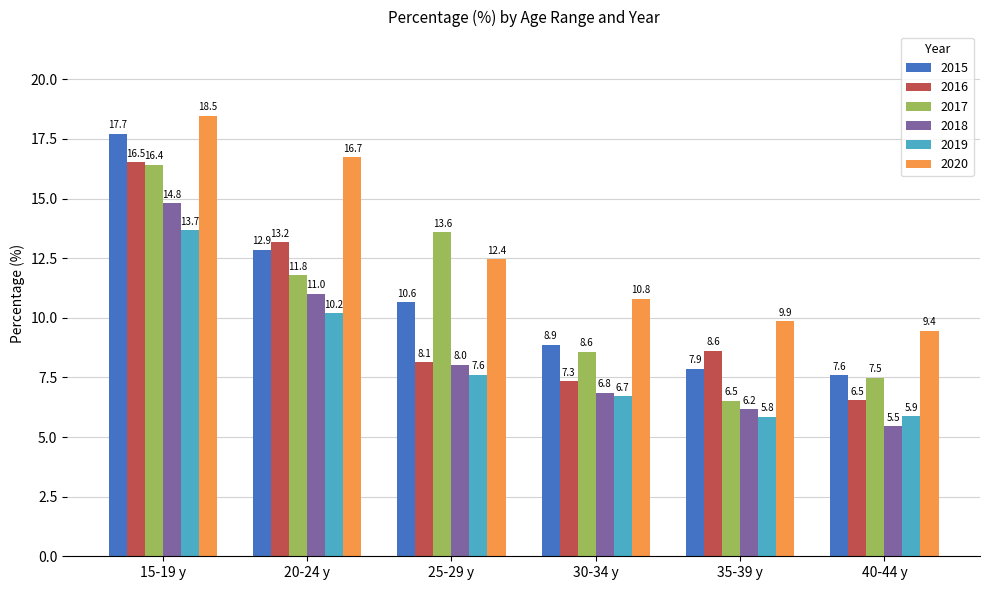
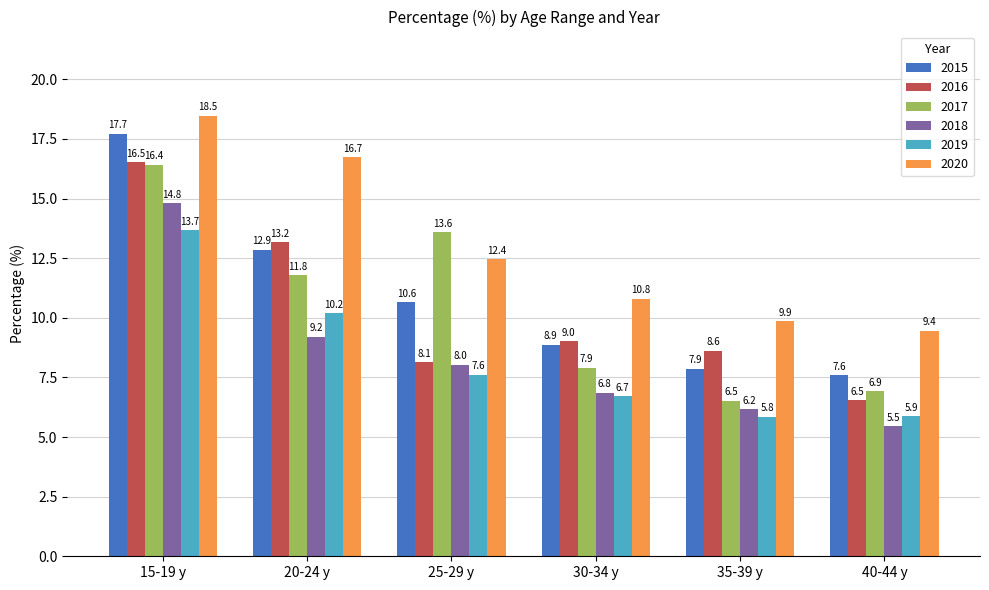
2018, 20-24 y: 11.0 -> 9.2
2016, 30-34 y: 7.3 -> 9.0
2017, 30-34 y: 8.6 -> 7.9
2017, 40-44 y: 7.5 -> 6.9
